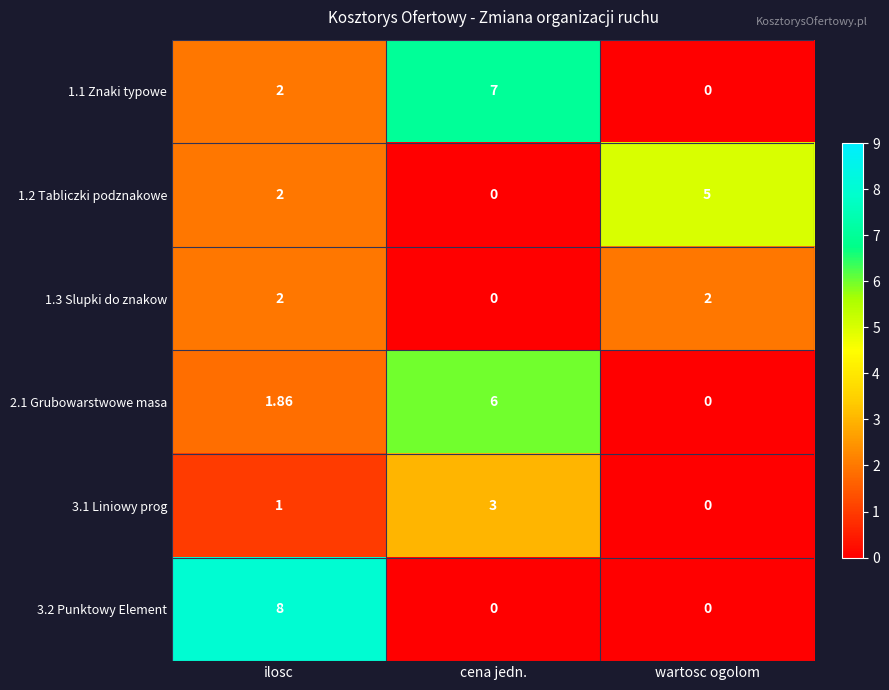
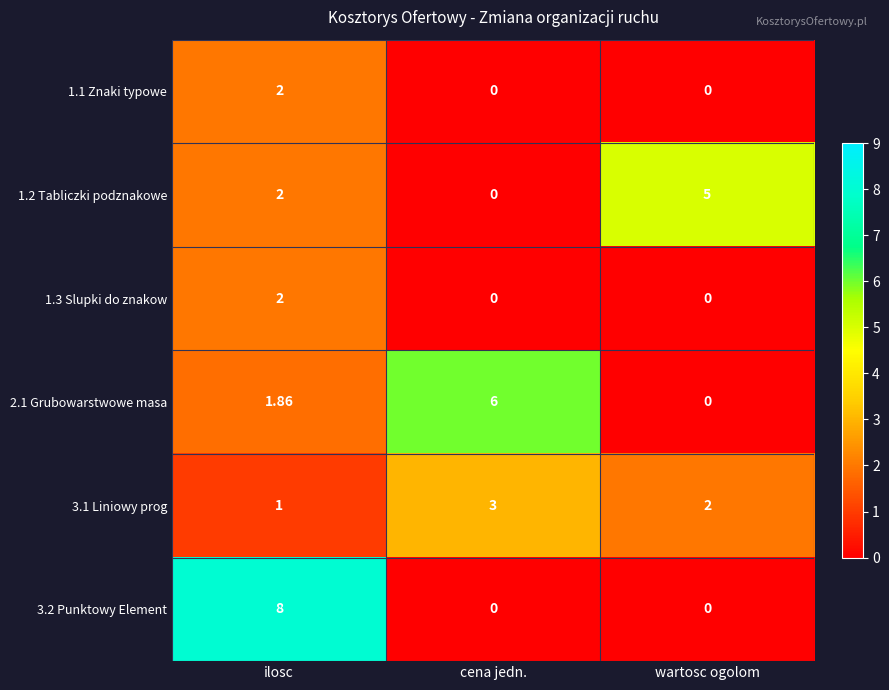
1.1 Znaki typowe, cena jedn.: 7 -> 0
1.3 Slupki do znakow, wartosc ogolom: 2 -> 0
3.1 Liniowy prog, wartosc ogolom: 0 -> 2
